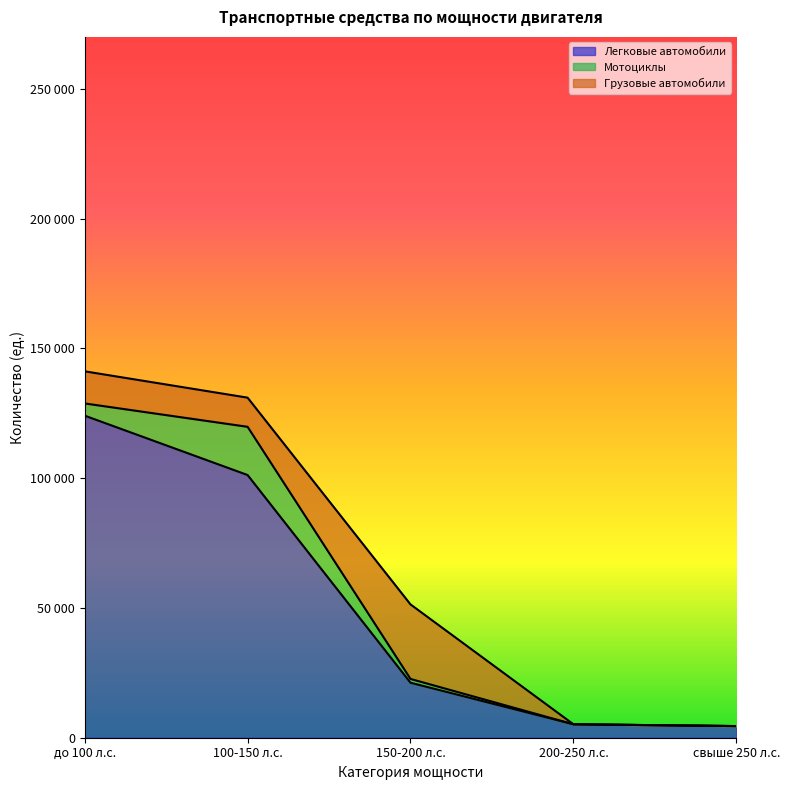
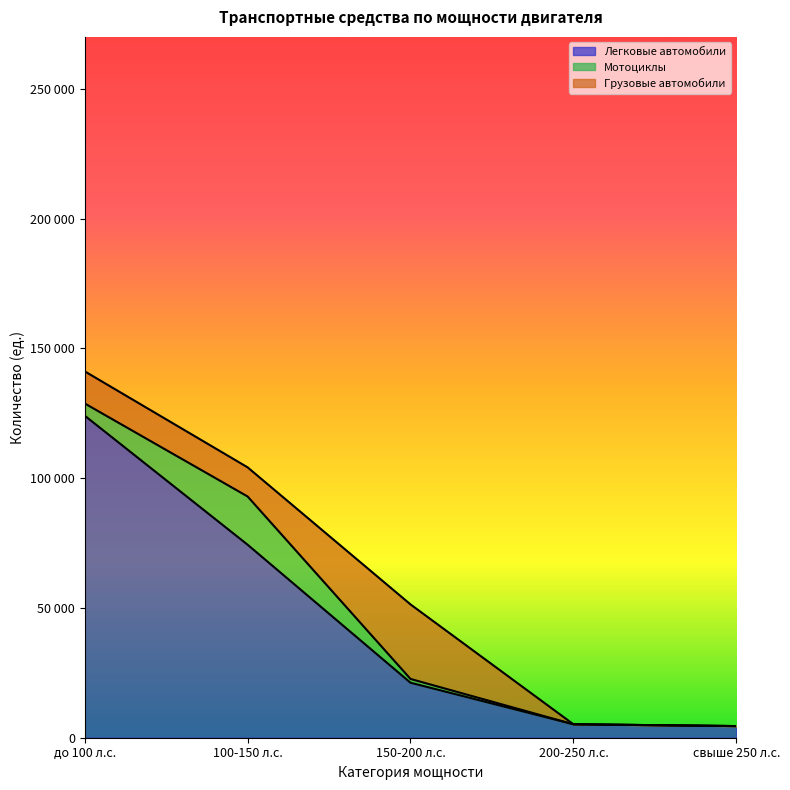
Легковые автомобили, 100-150 л.с.: 101000 -> 74000
